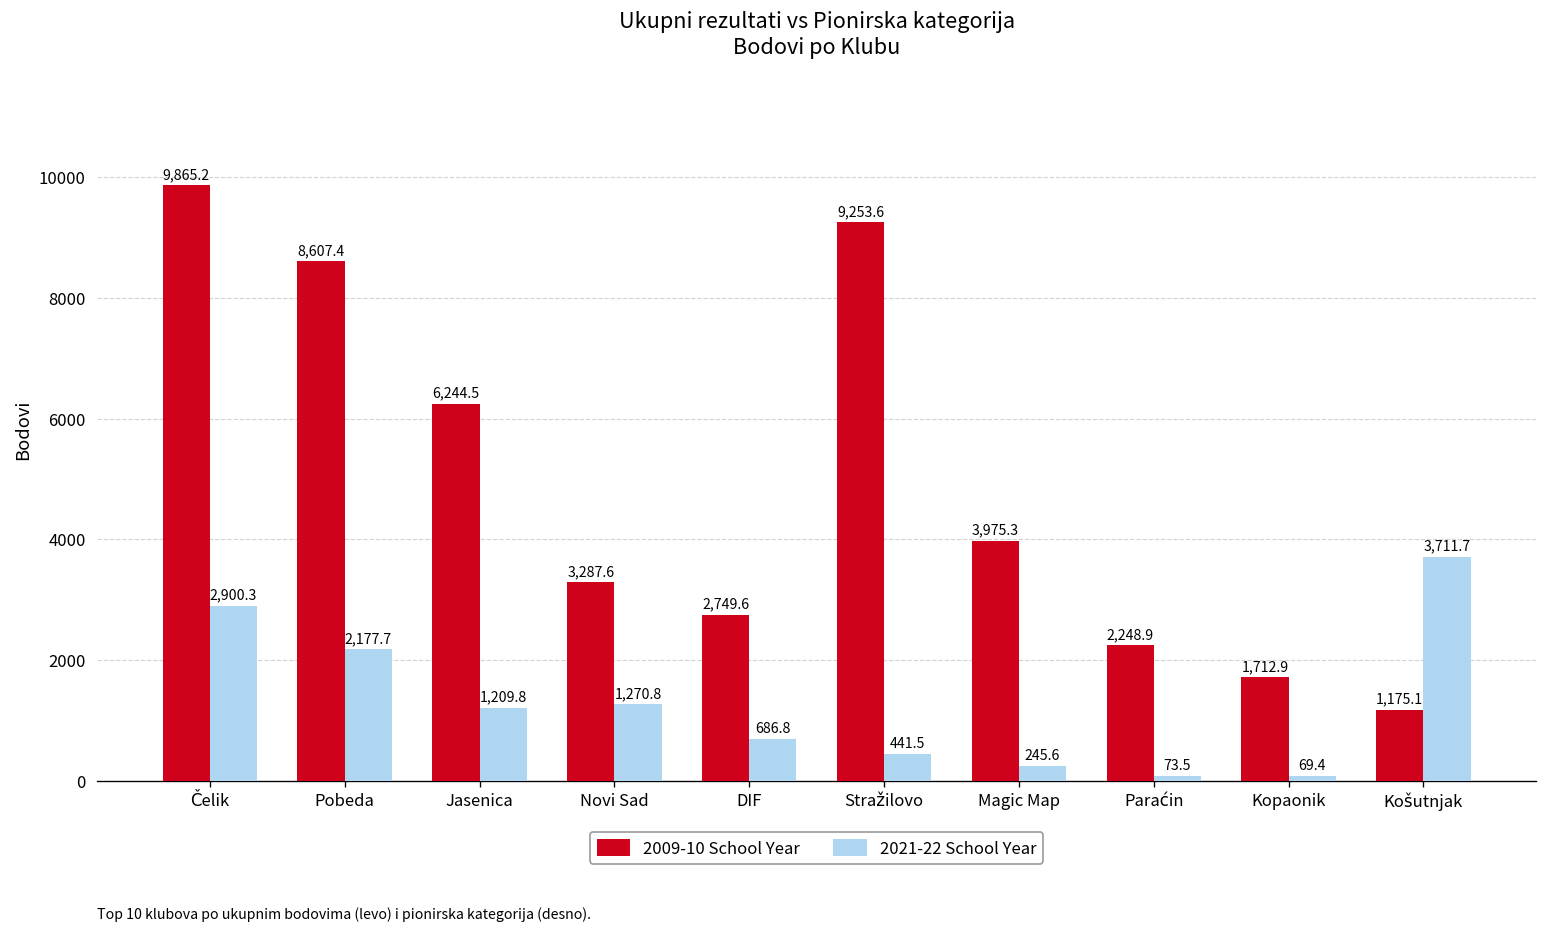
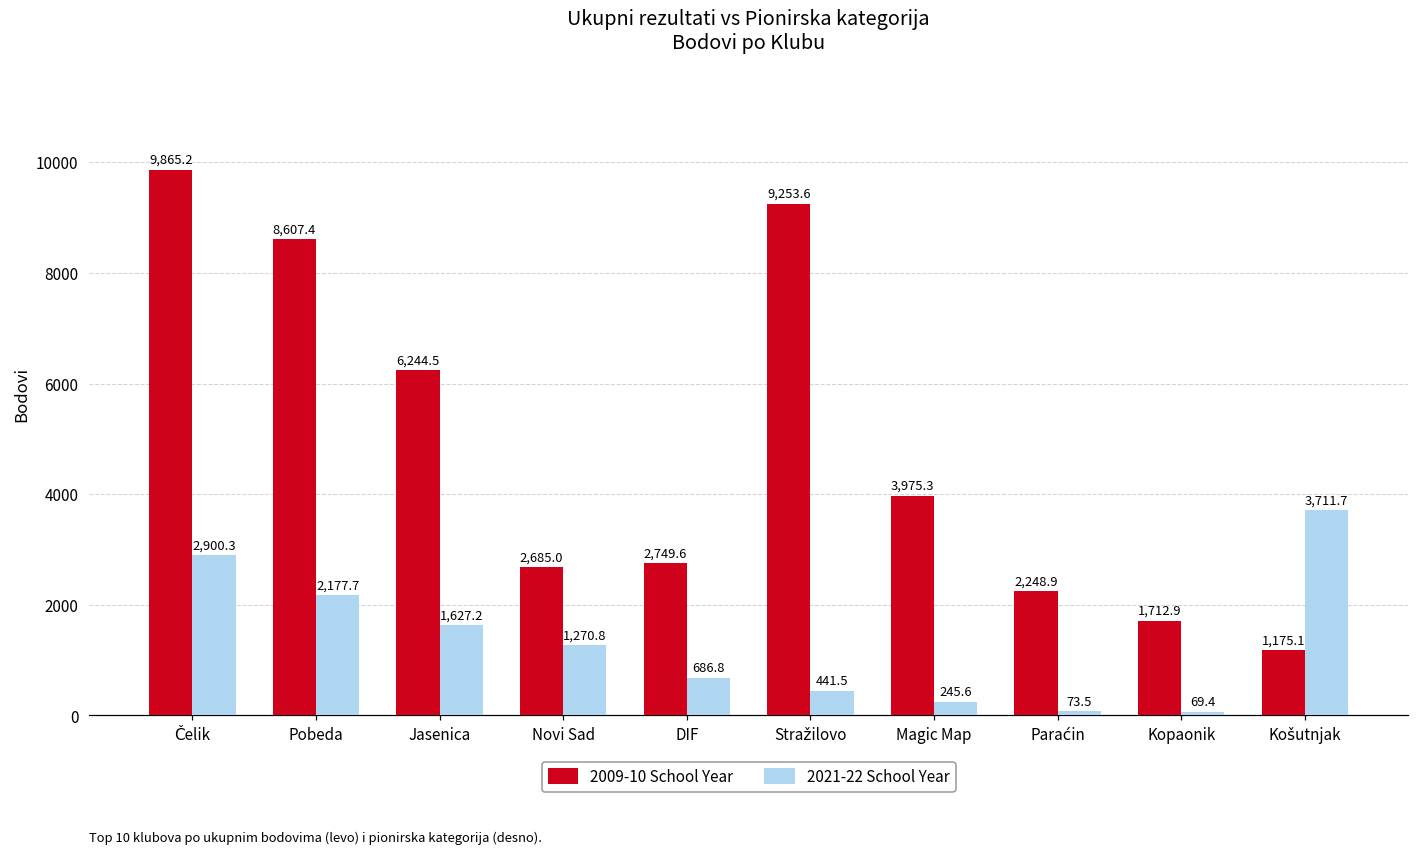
2021-22 School Year, Jasenica: 1,209.8 -> 1,627.2
2009-10 School Year, Novi Sad: 3,287.6 -> 2,685.0
